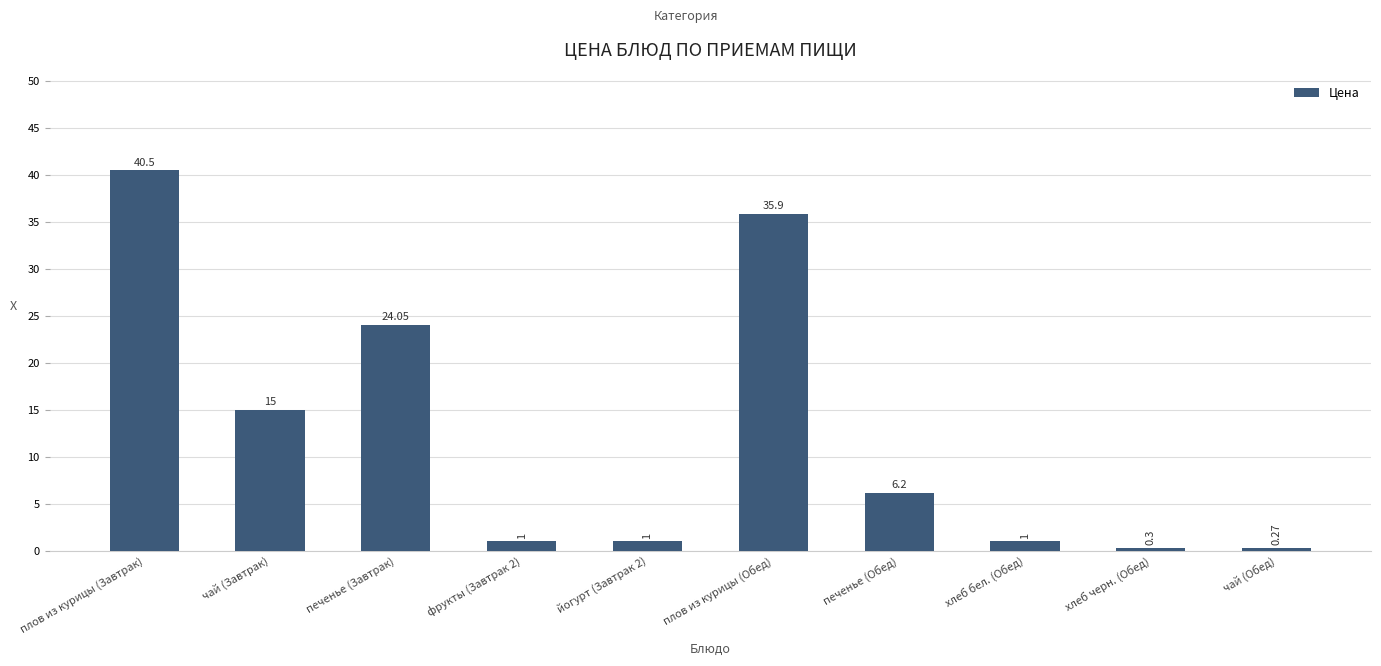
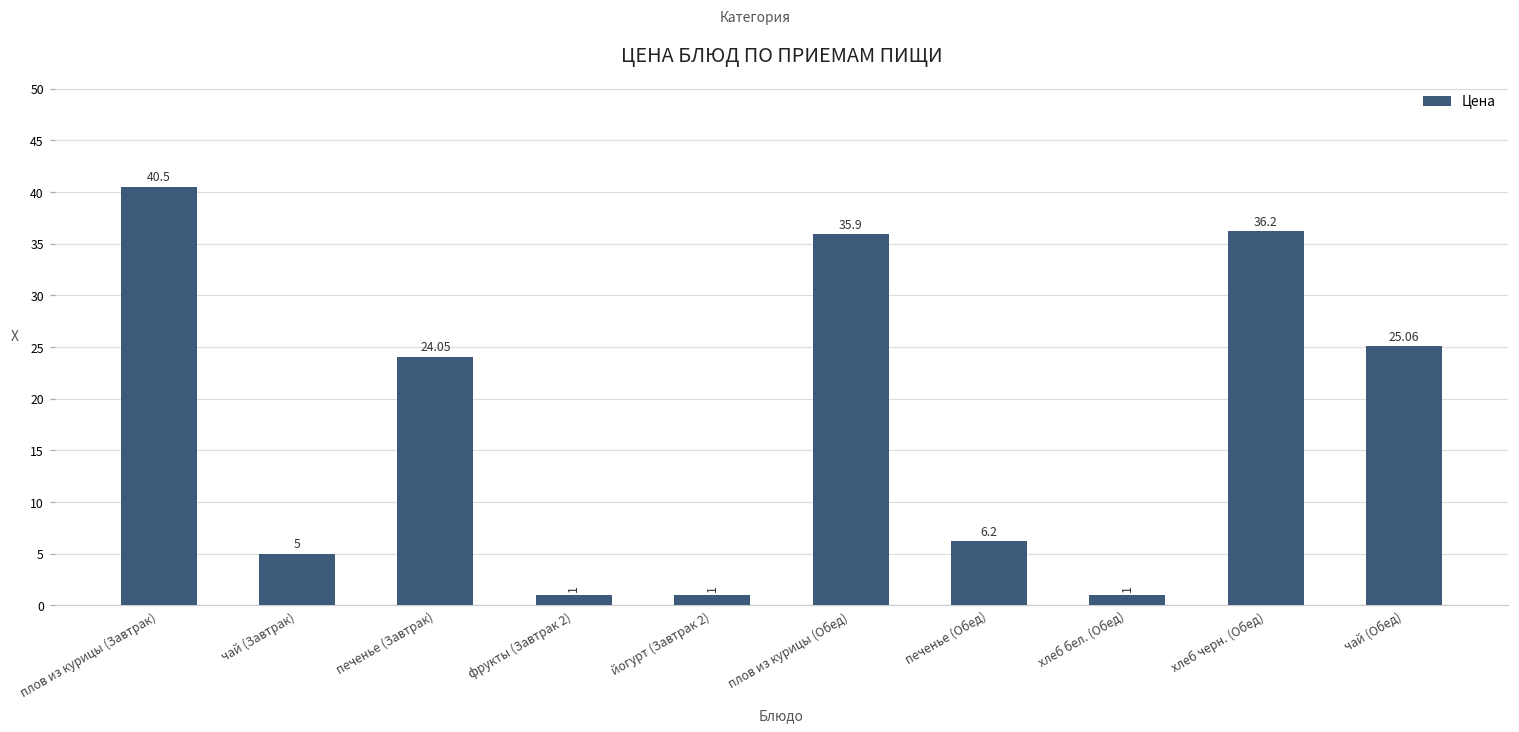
чай (Завтрак): 15 -> 5
хлеб черн. (Обед): 0.3 -> 36.2
чай (Обед): 0.27 -> 25.06
